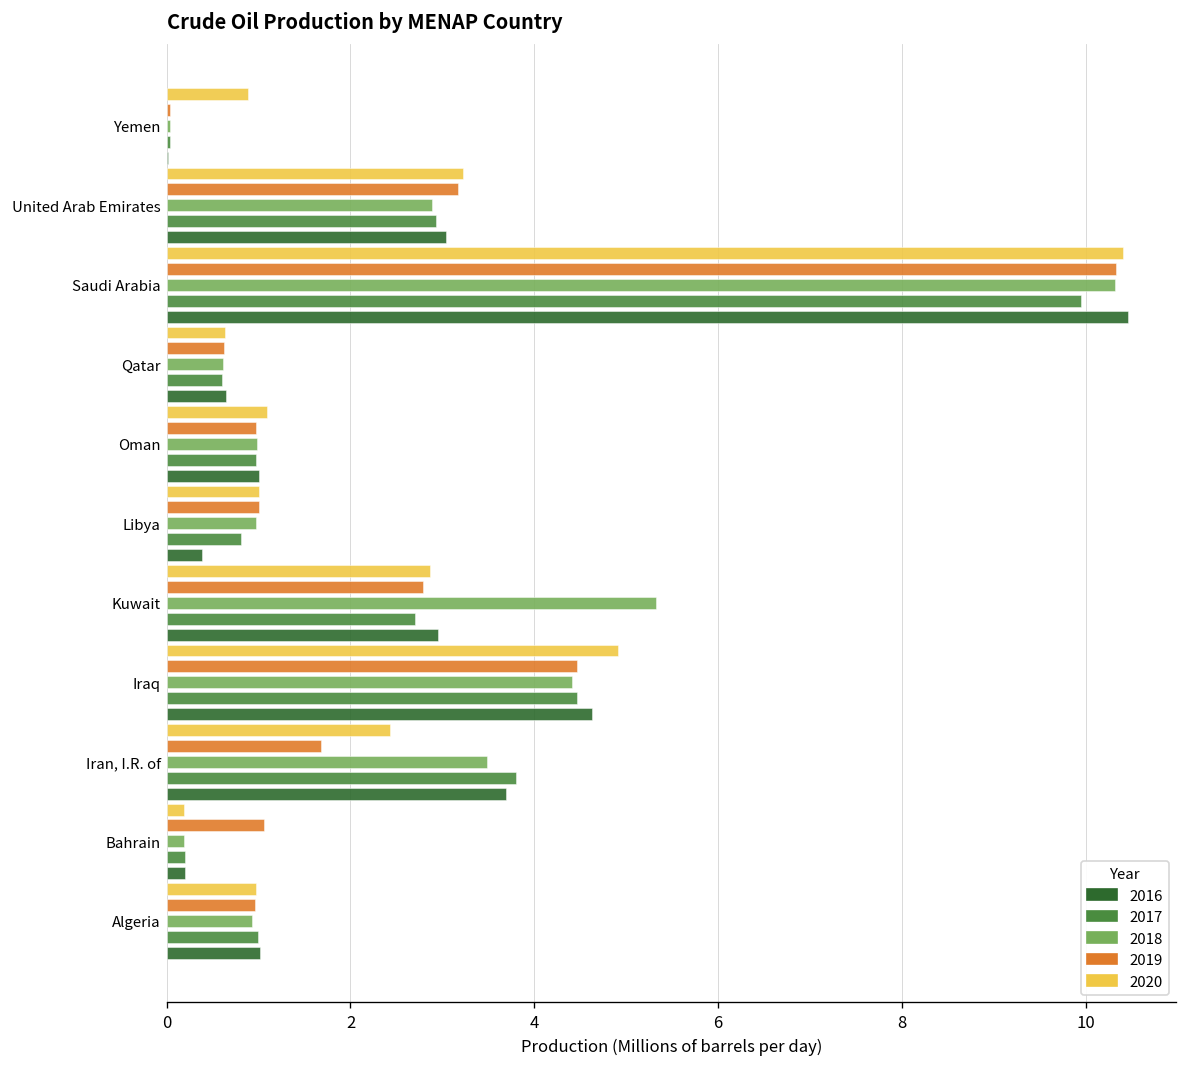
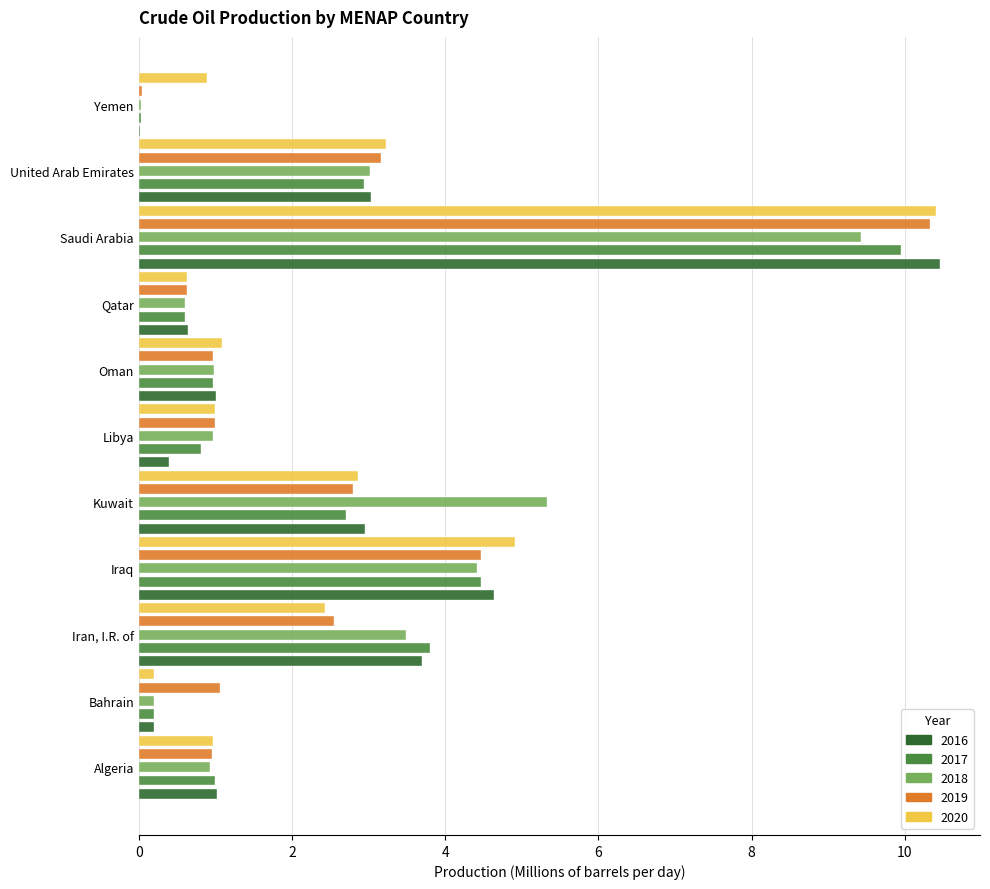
2018, United Arab Emirates: 2.9 -> 3.0
2018, Saudi Arabia: 10.3 -> 9.4
2019, Iran, I.R. of: 1.7 -> 2.6
